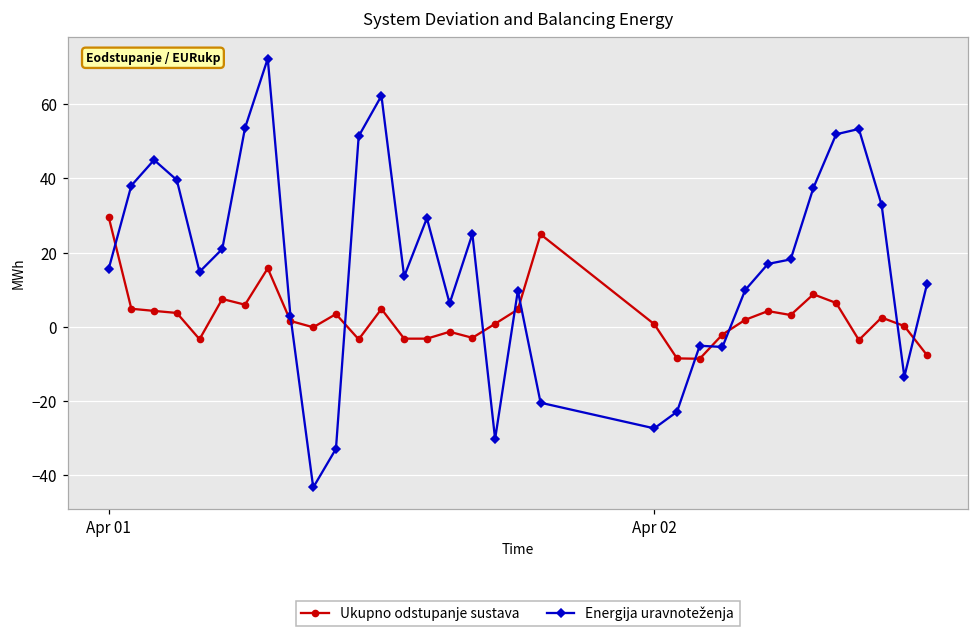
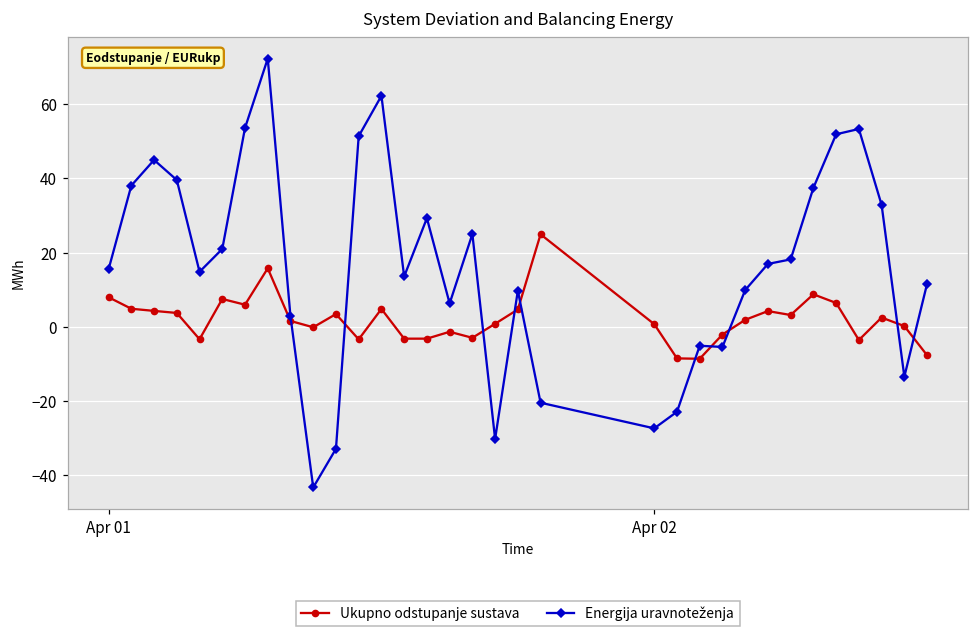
Ukupno odstupanje sustava, Apr 01: 30 -> 8
